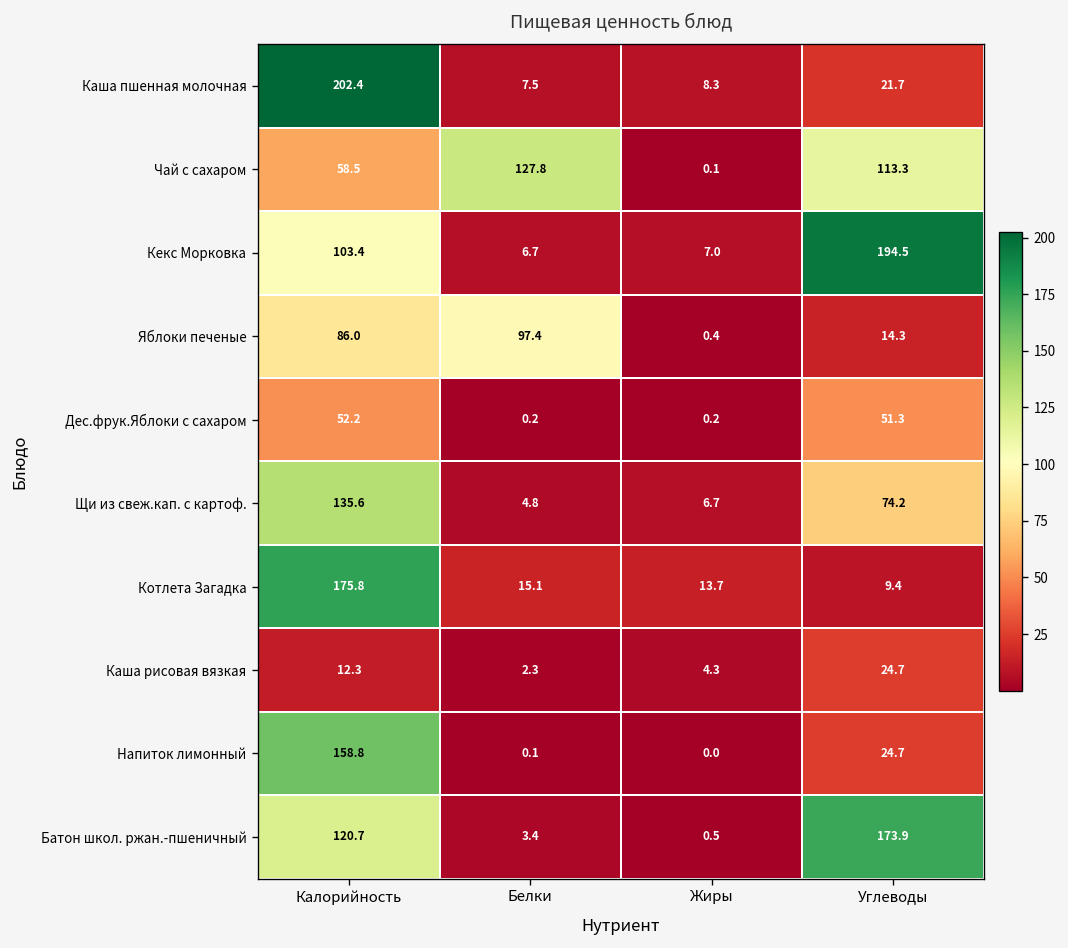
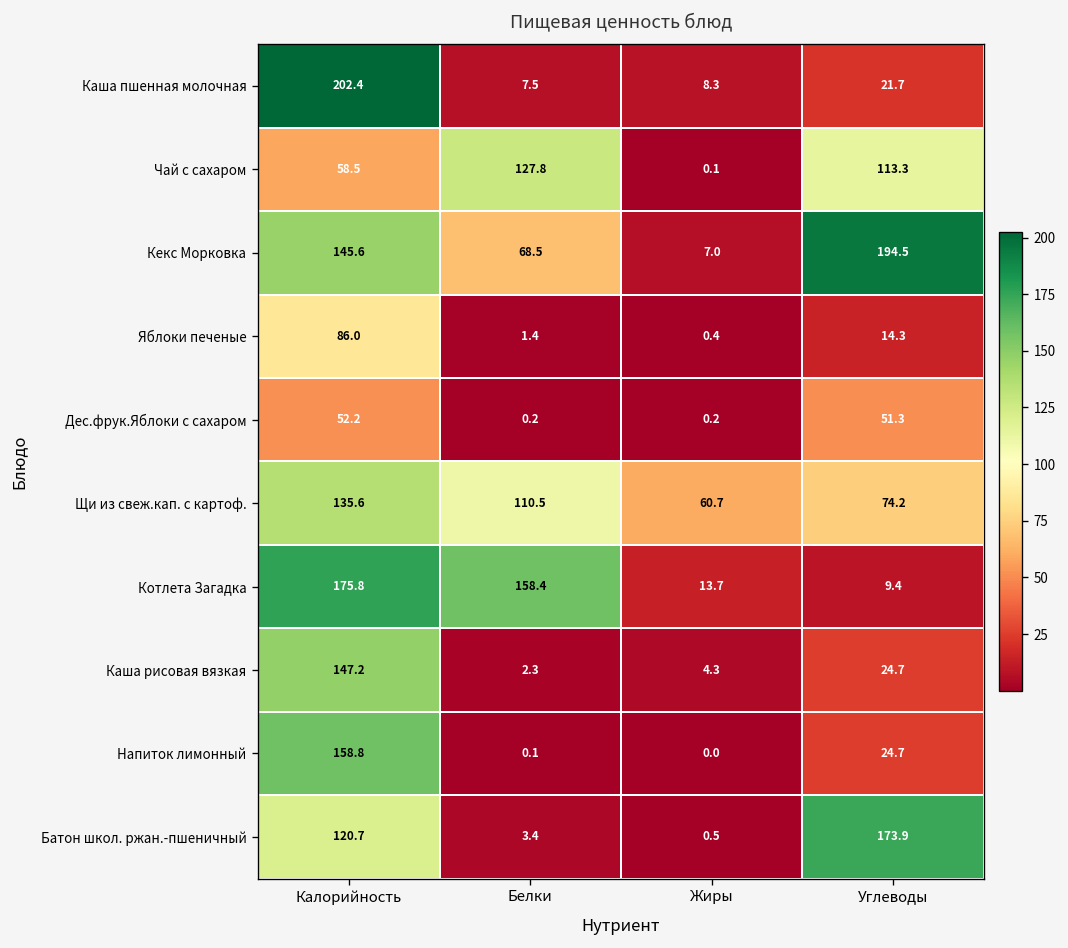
Кекс Морковка, Калорийность: 103.4 -> 145.6
Кекс Морковка, Белки: 6.7 -> 68.5
Яблоки печеные, Белки: 97.4 -> 1.4
Щи из свеж.кап. с картоф., Белки: 4.8 -> 110.5
Щи из свеж.кап. с картоф., Жиры: 6.7 -> 60.7
Котлета Загадка, Белки: 15.1 -> 158.4
Каша рисовая вязкая, Калорийность: 12.3 -> 147.2
